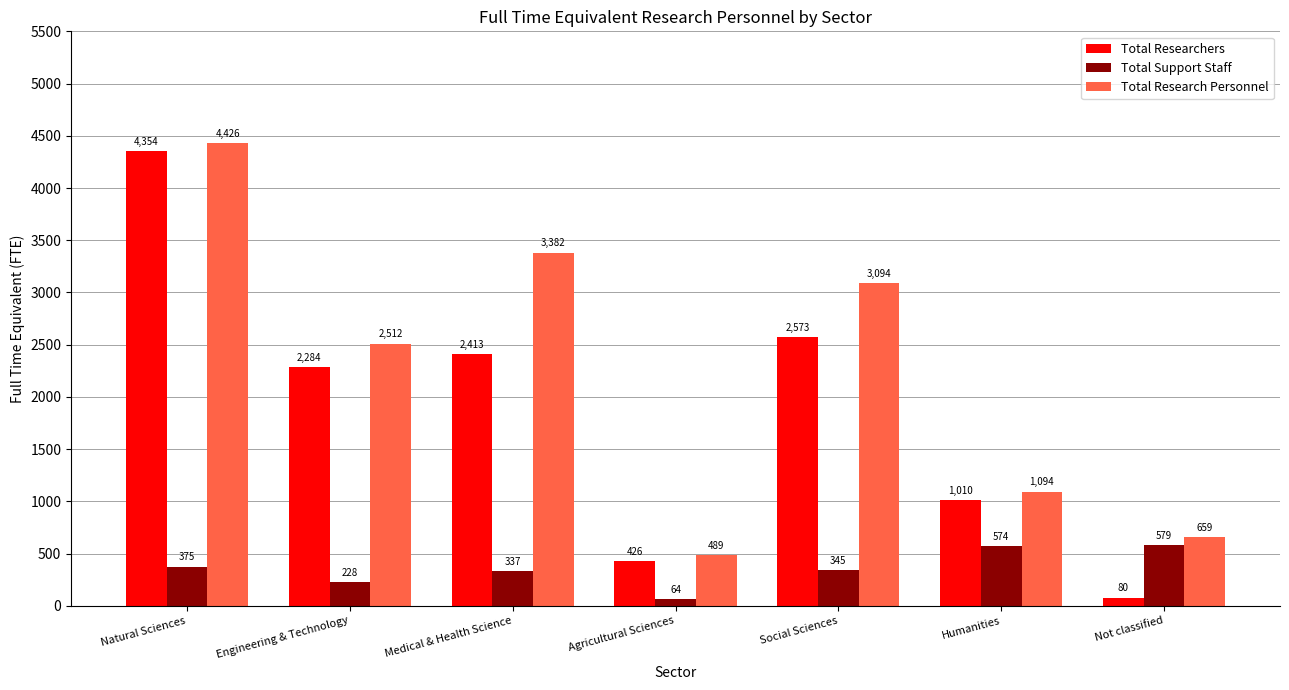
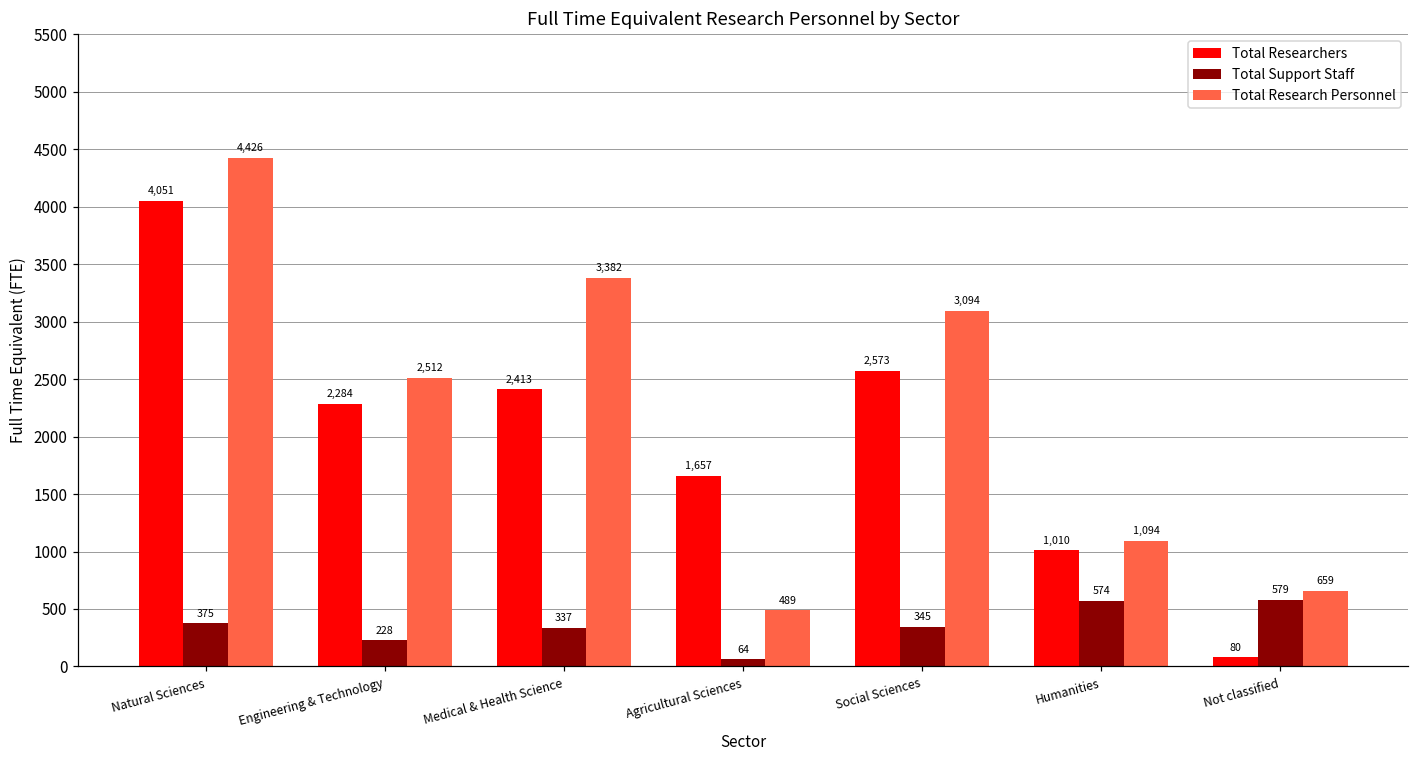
Total Researchers, Natural Sciences: 4,354 -> 4,051
Total Researchers, Agricultural Sciences: 426 -> 1,657
